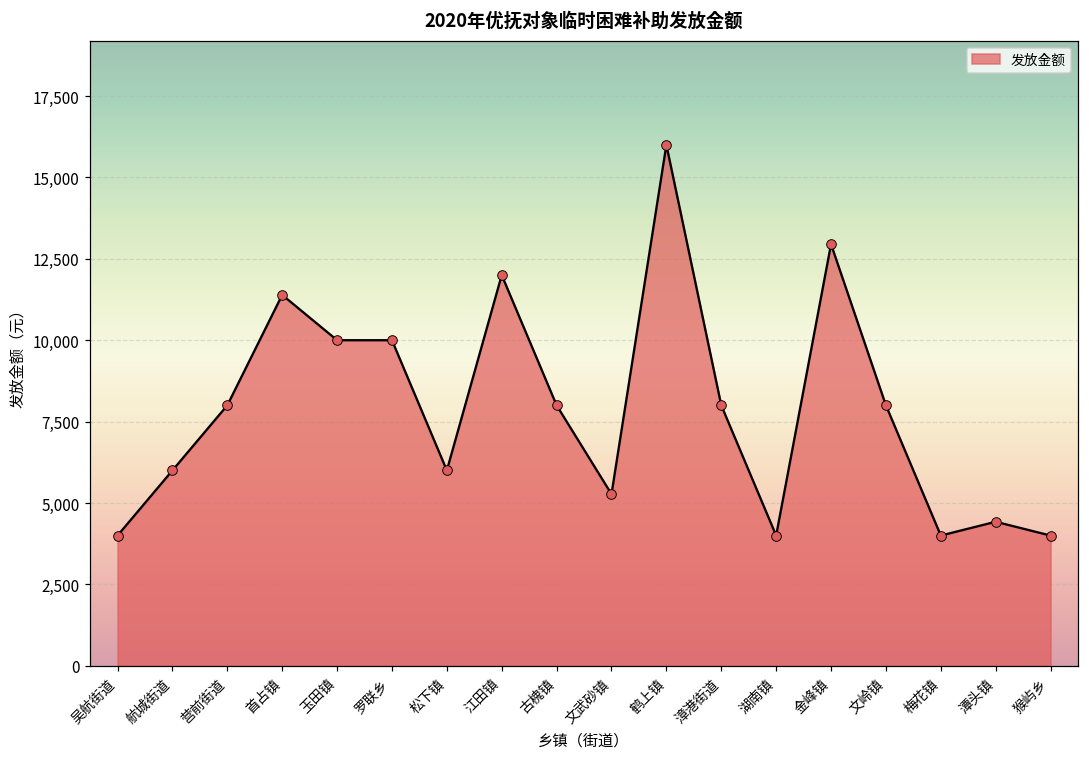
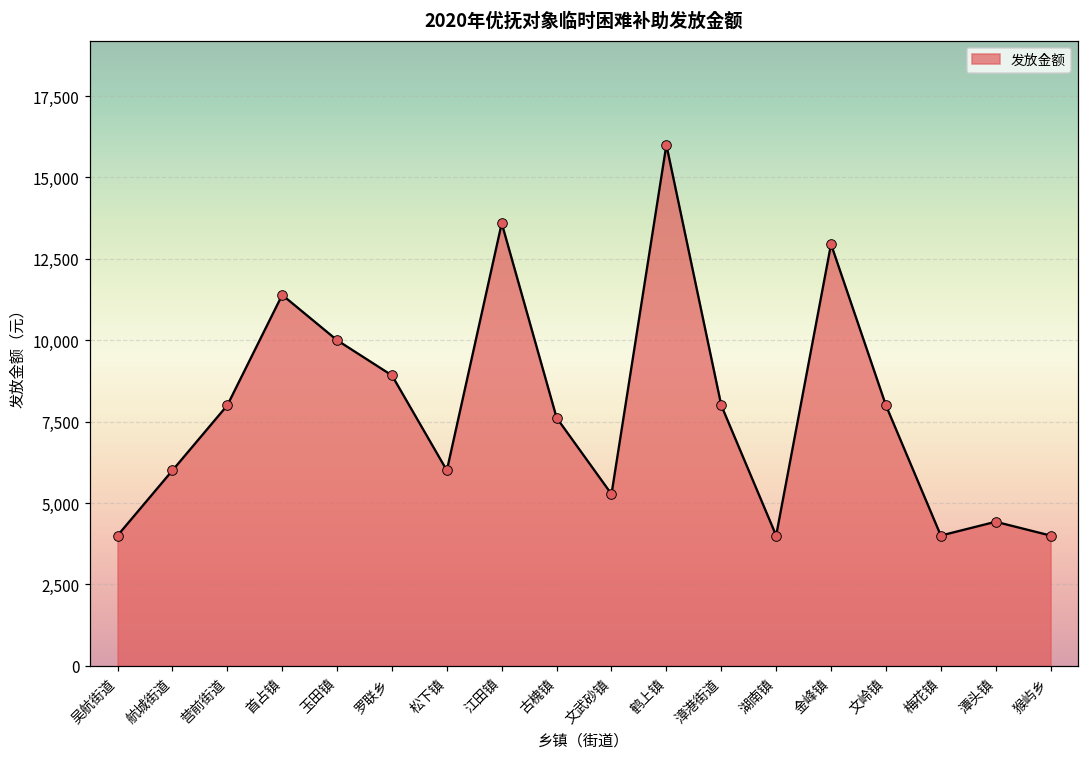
罗联乡: 10,000 -> 8,900
江田镇: 12,000 -> 13,600
古槐镇: 8,000 -> 7,600
